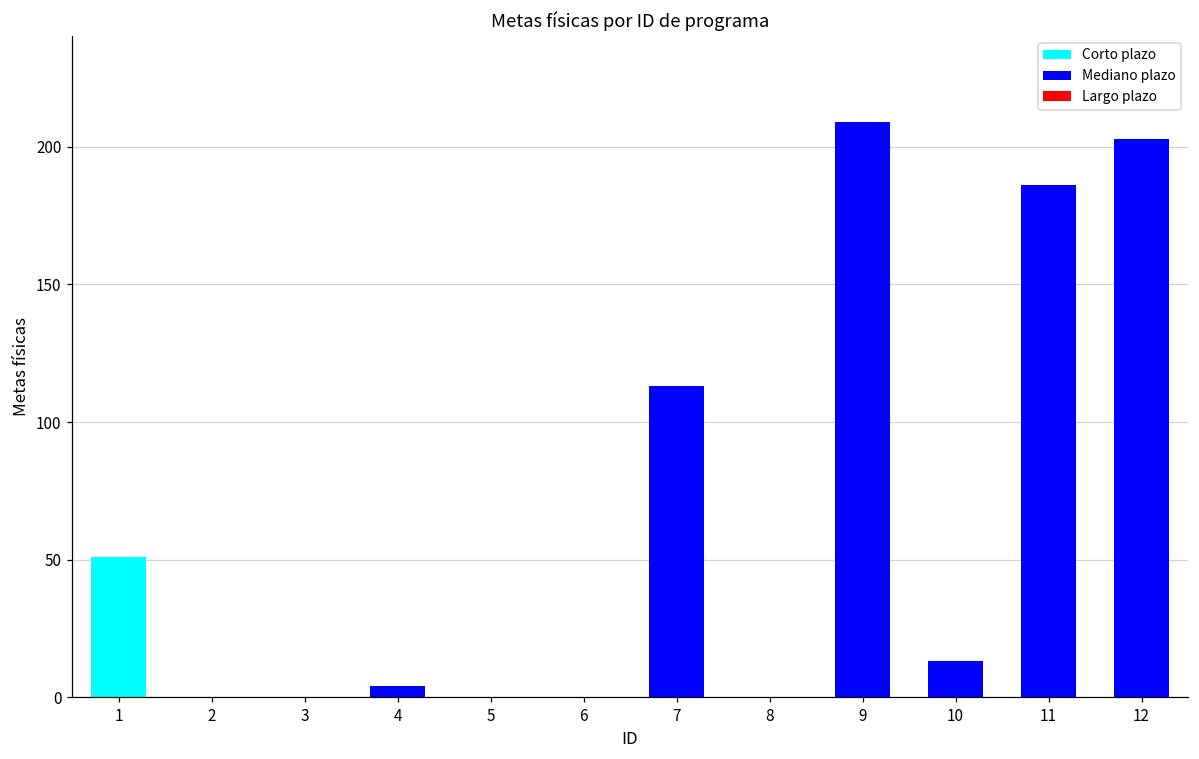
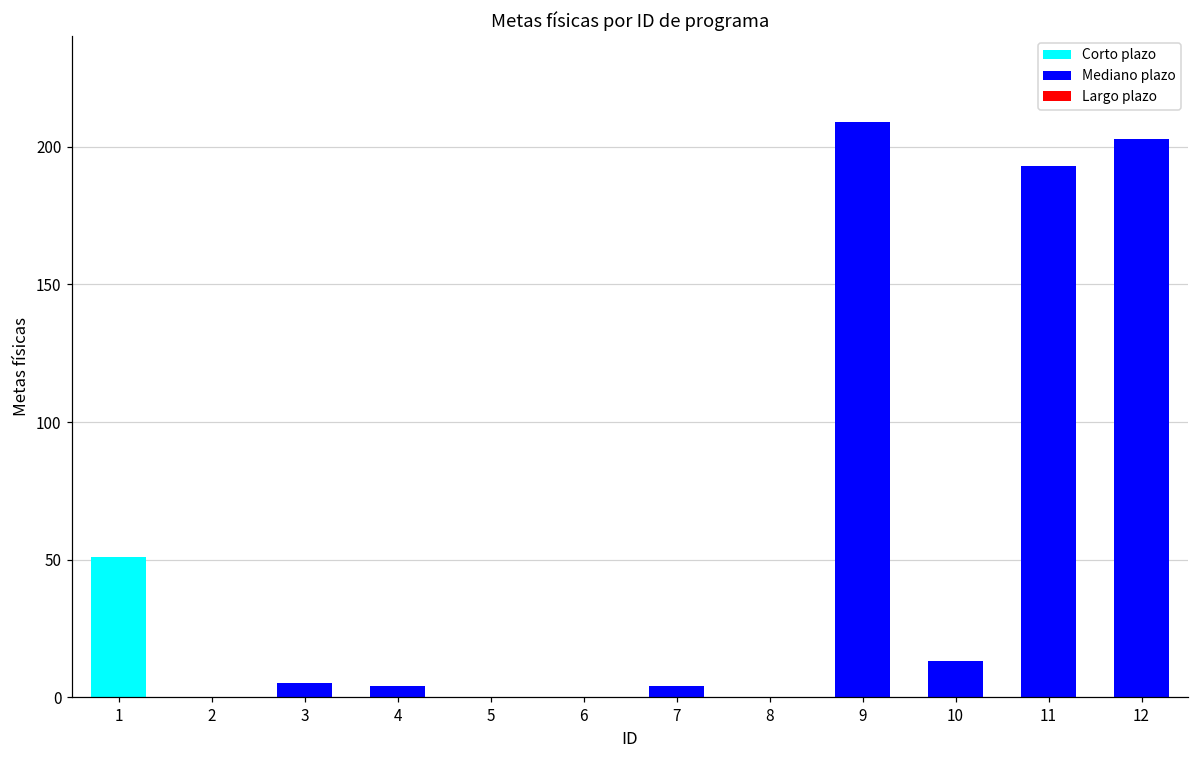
3: 0 -> 5
7: 113 -> 4
11: 186 -> 193
